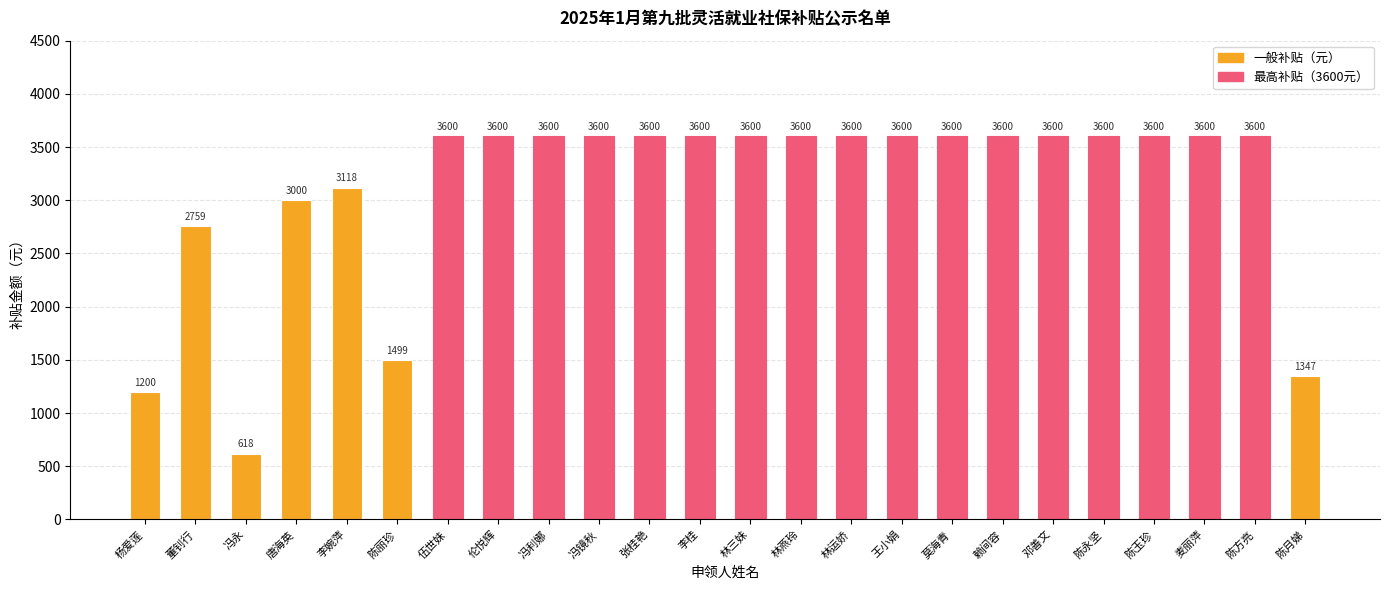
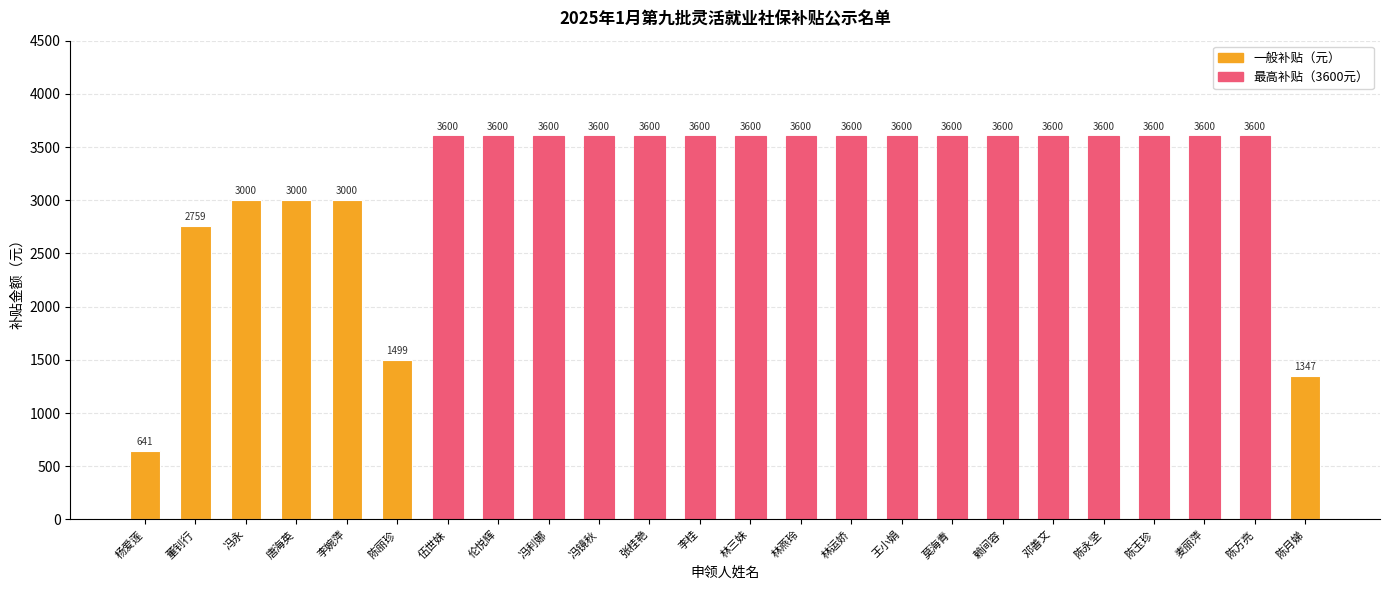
杨爱莲: 1200 -> 641
冯永: 618 -> 3000
李婉萍: 3118 -> 3000
